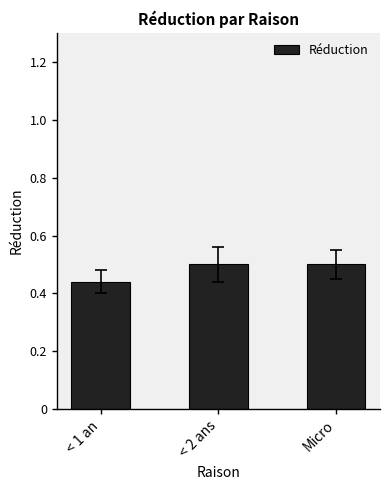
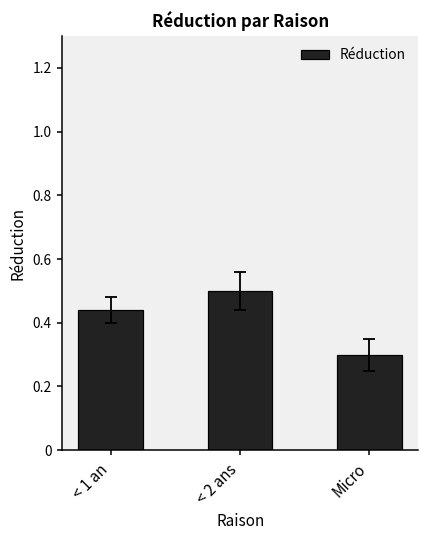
Réduction, Micro: 0.5 -> 0.3
